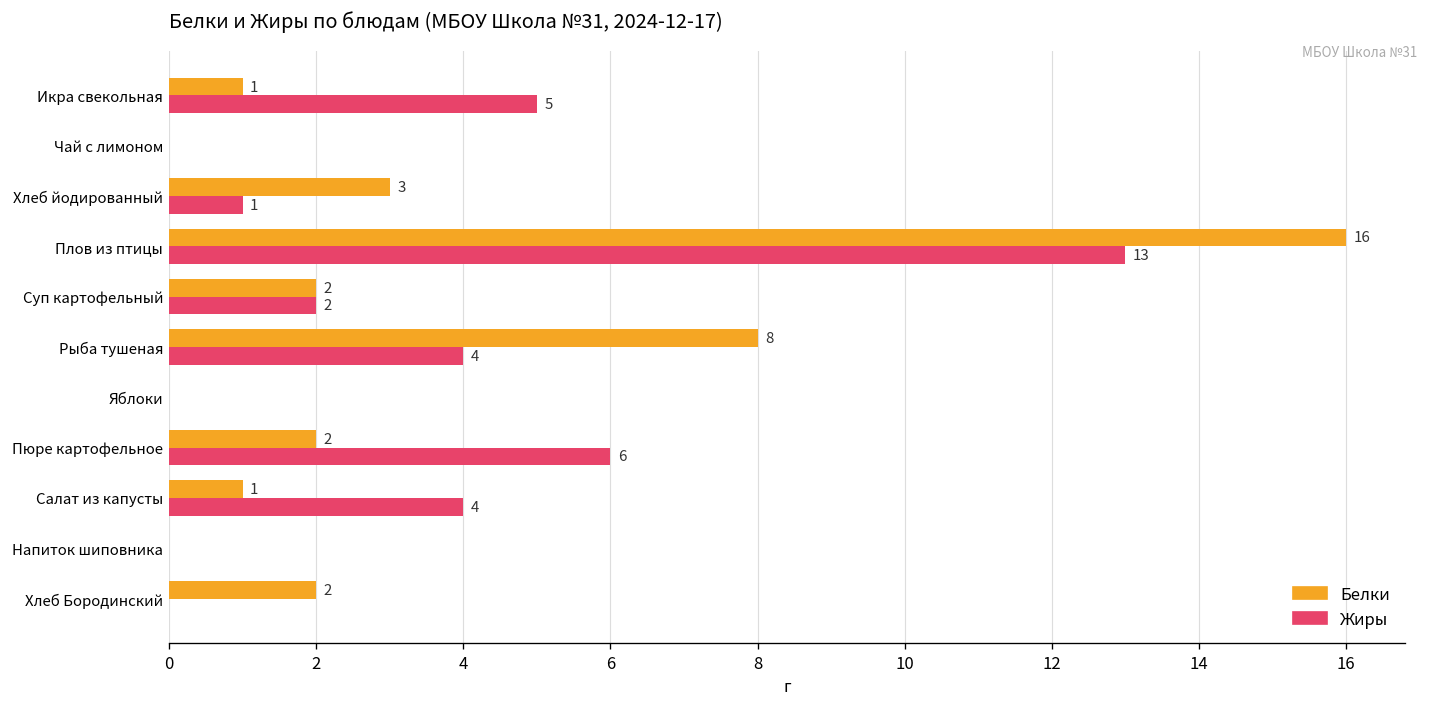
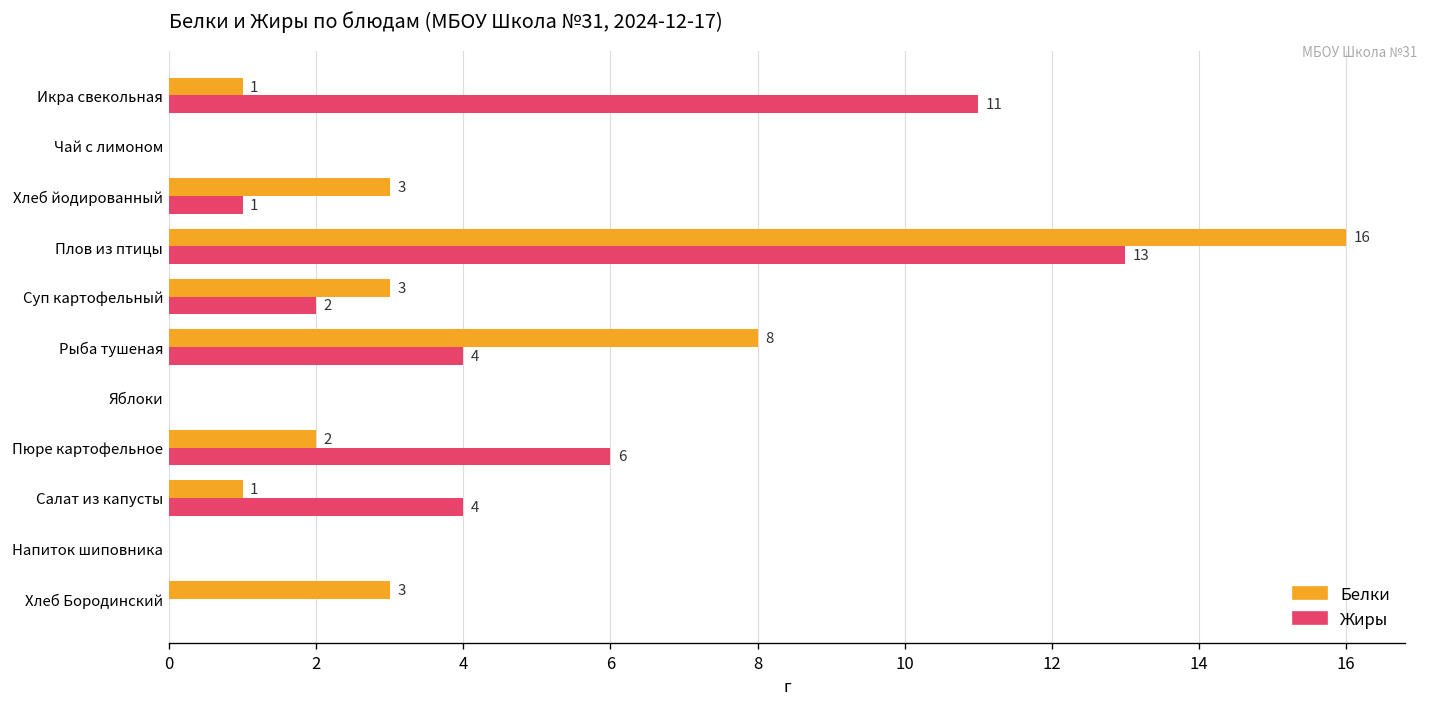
Жиры, Икра свекольная: 5 -> 11
Белки, Суп картофельный: 2 -> 3
Белки, Хлеб Бородинский: 2 -> 3
